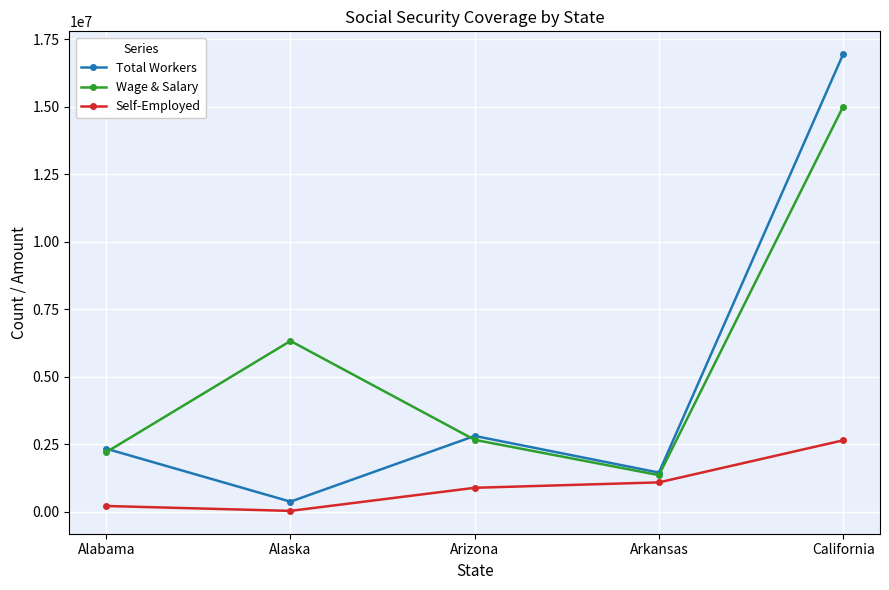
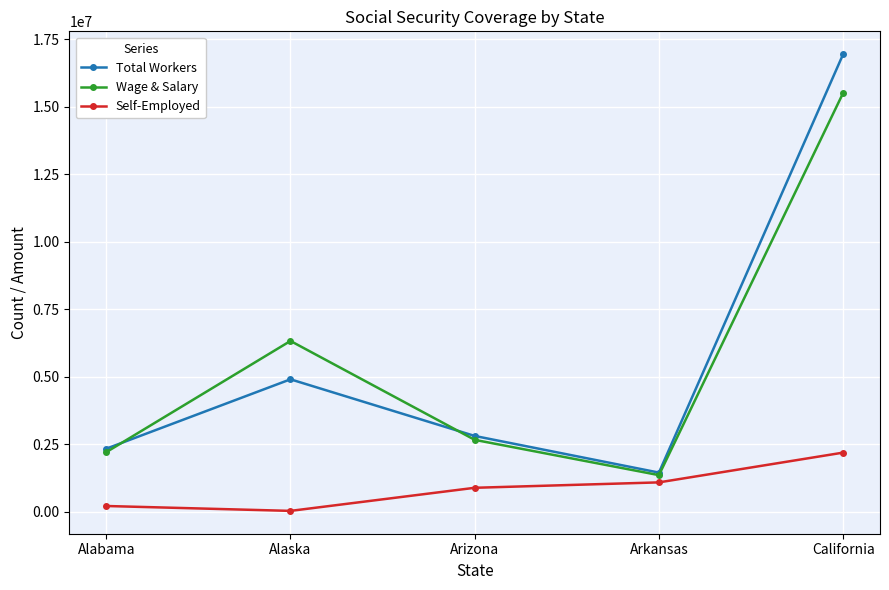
Total Workers, Alaska: 400000 -> 4900000
Wage & Salary, California: 15000000 -> 15500000
Self-Employed, California: 2700000 -> 2200000
